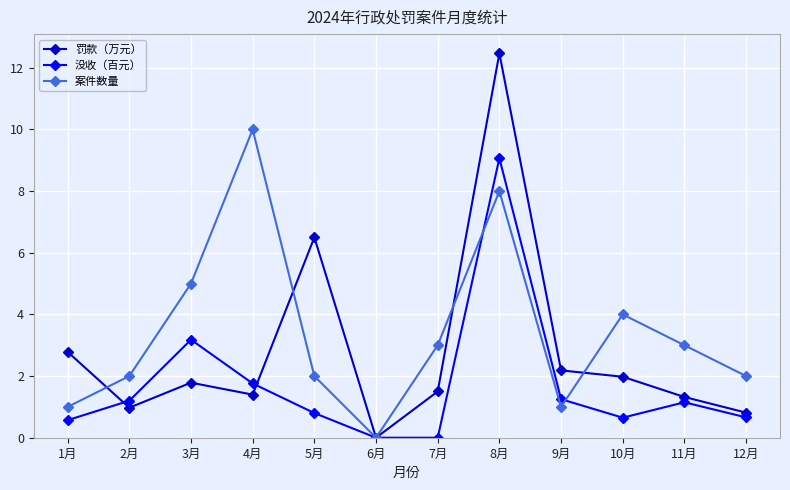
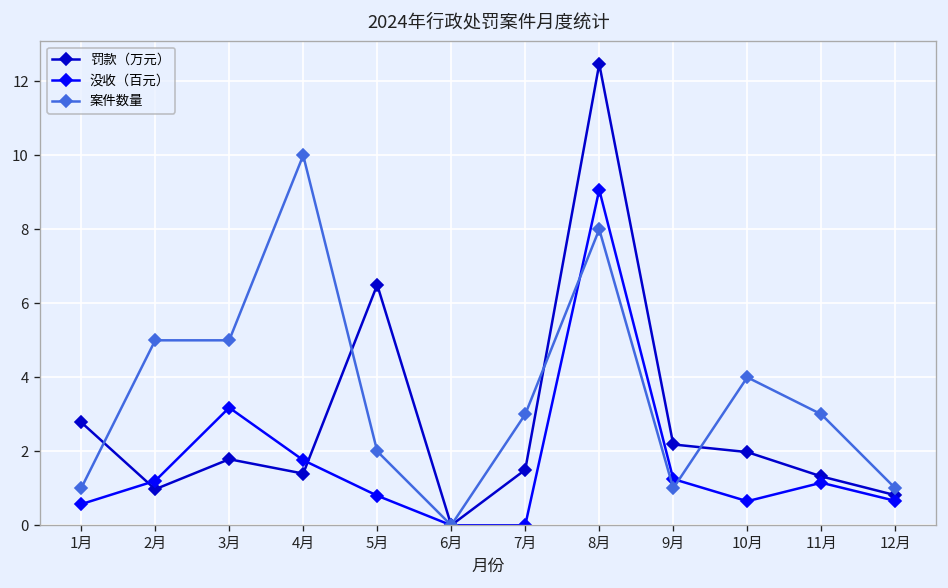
案件数量, 2月: 2 -> 5
案件数量, 12月: 2 -> 1
